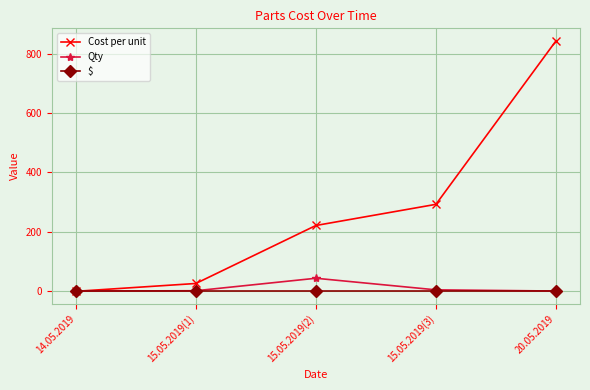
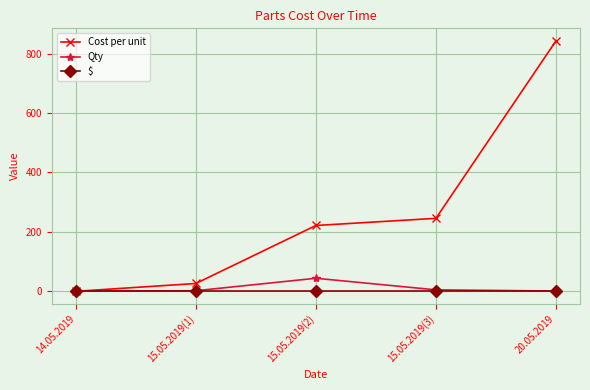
Cost per unit, 15.05.2019(3): 290 -> 250
